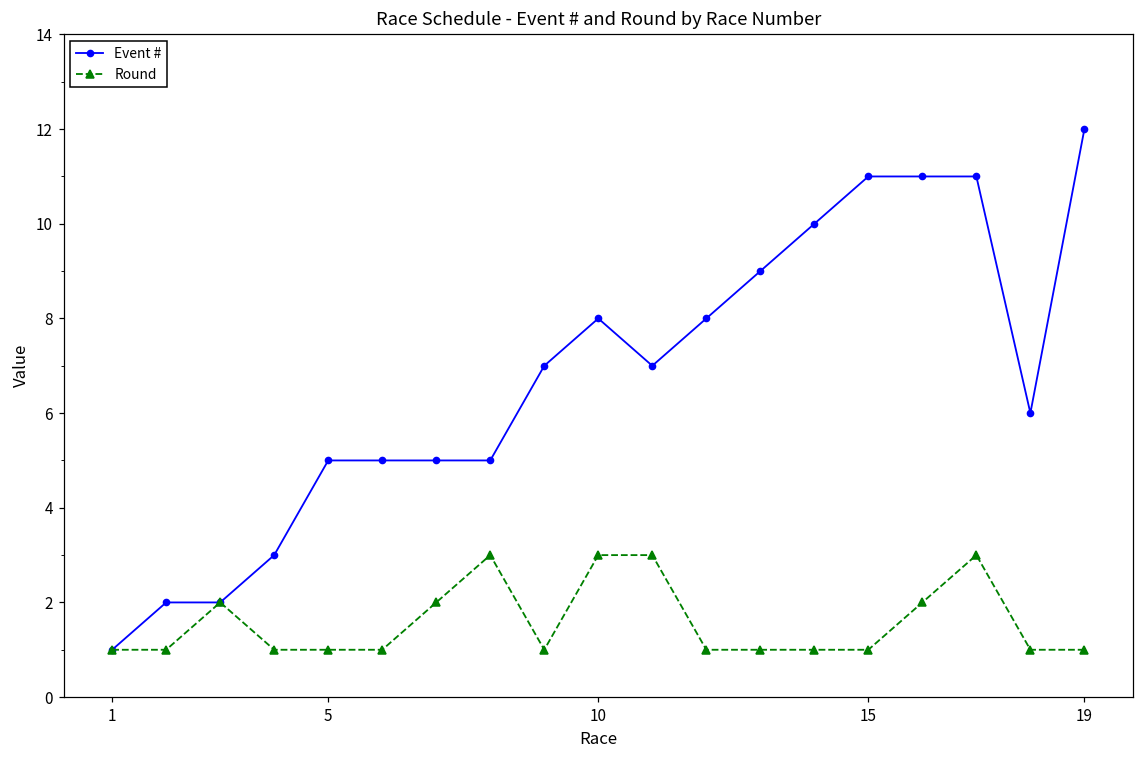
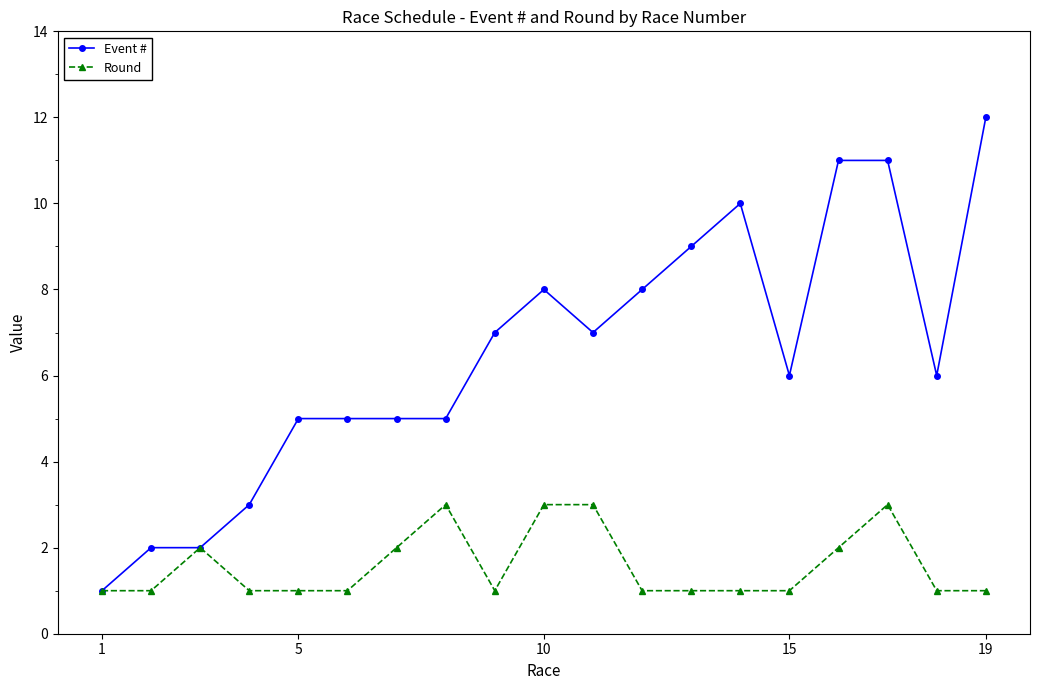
Event #, 15: 11 -> 6
